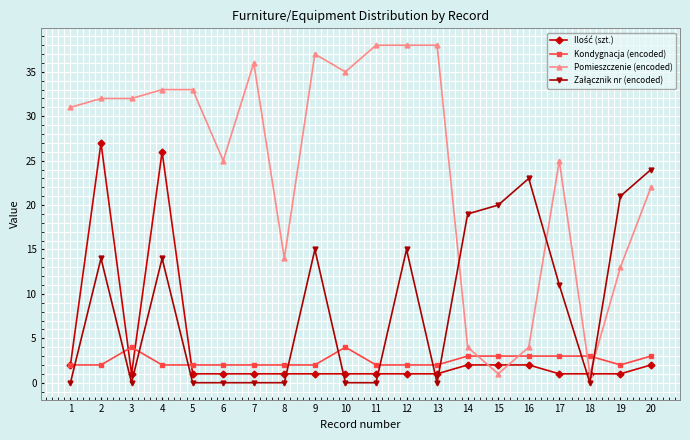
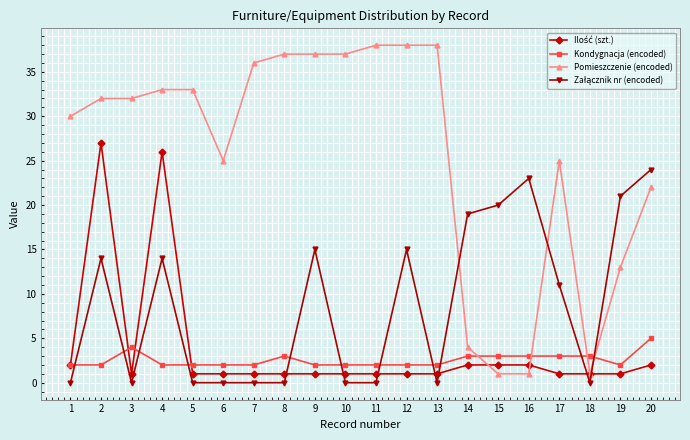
Pomieszczenie (encoded), 1: 31 -> 30
Kondygnacja (encoded), 8: 2 -> 3
Pomieszczenie (encoded), 8: 14 -> 37
Kondygnacja (encoded), 10: 4 -> 2
Pomieszczenie (encoded), 10: 35 -> 37
Pomieszczenie (encoded), 16: 4 -> 1
Kondygnacja (encoded), 20: 3 -> 5
